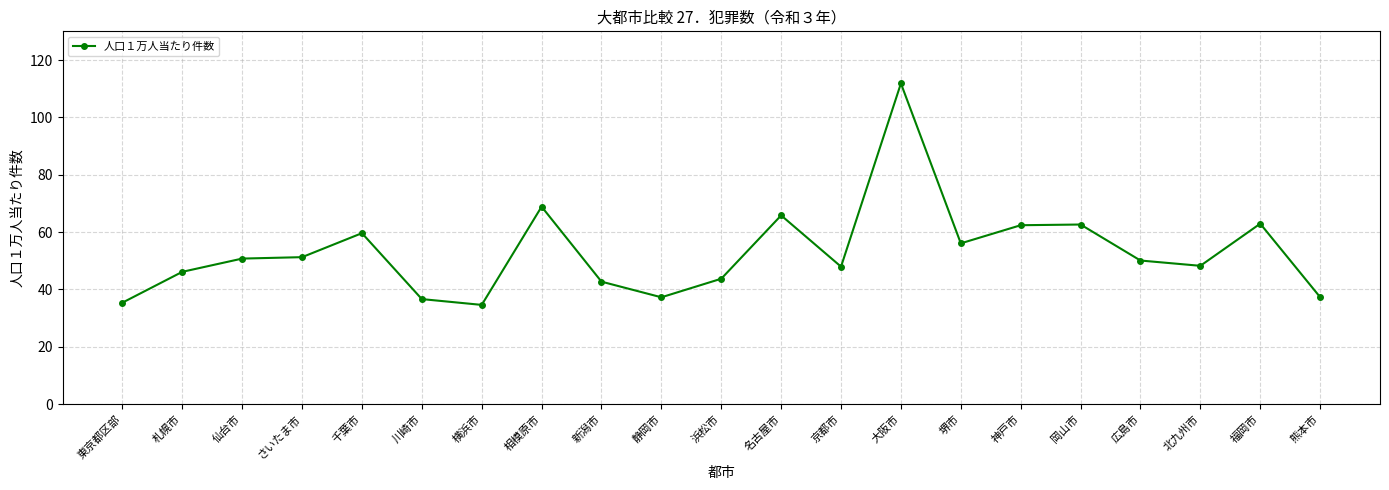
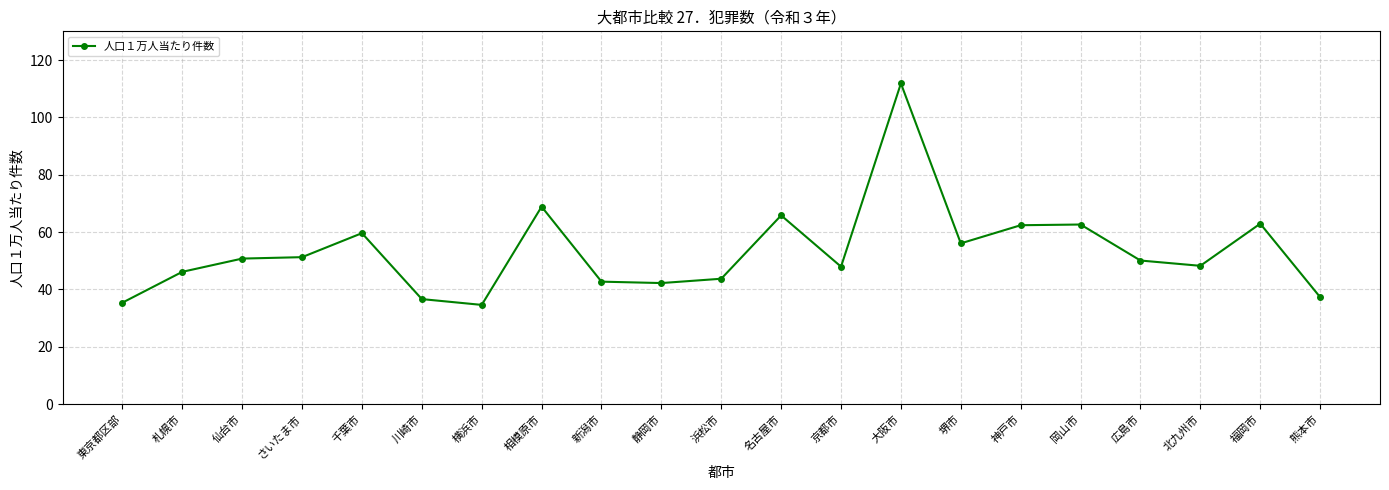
静岡市: 37 -> 42
